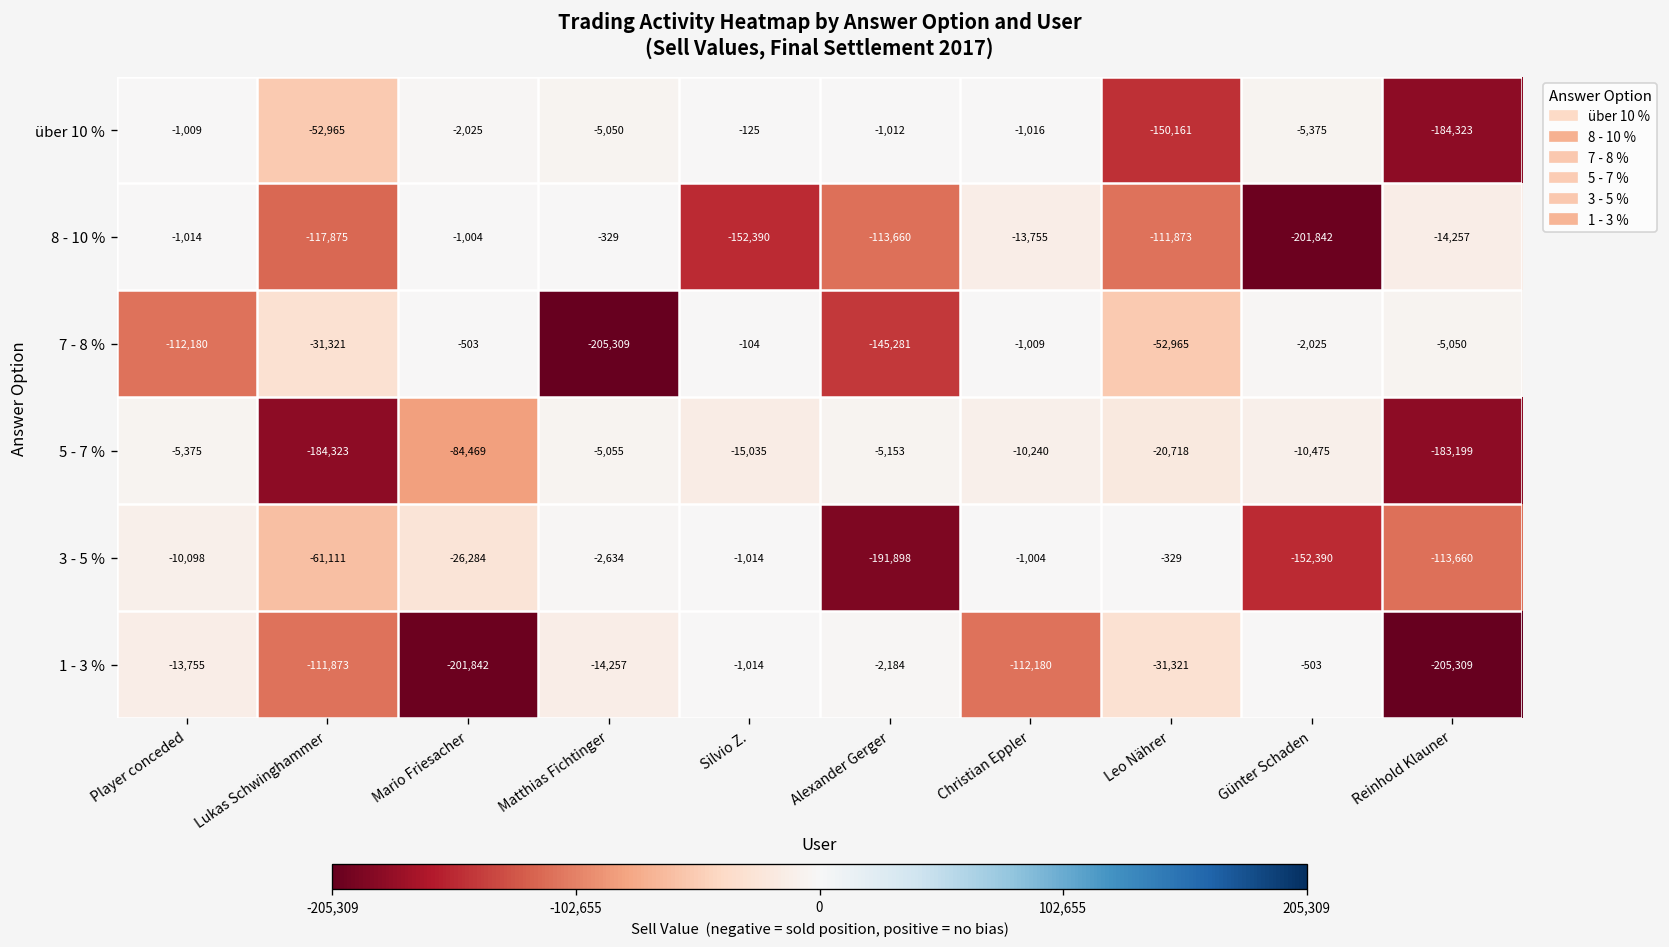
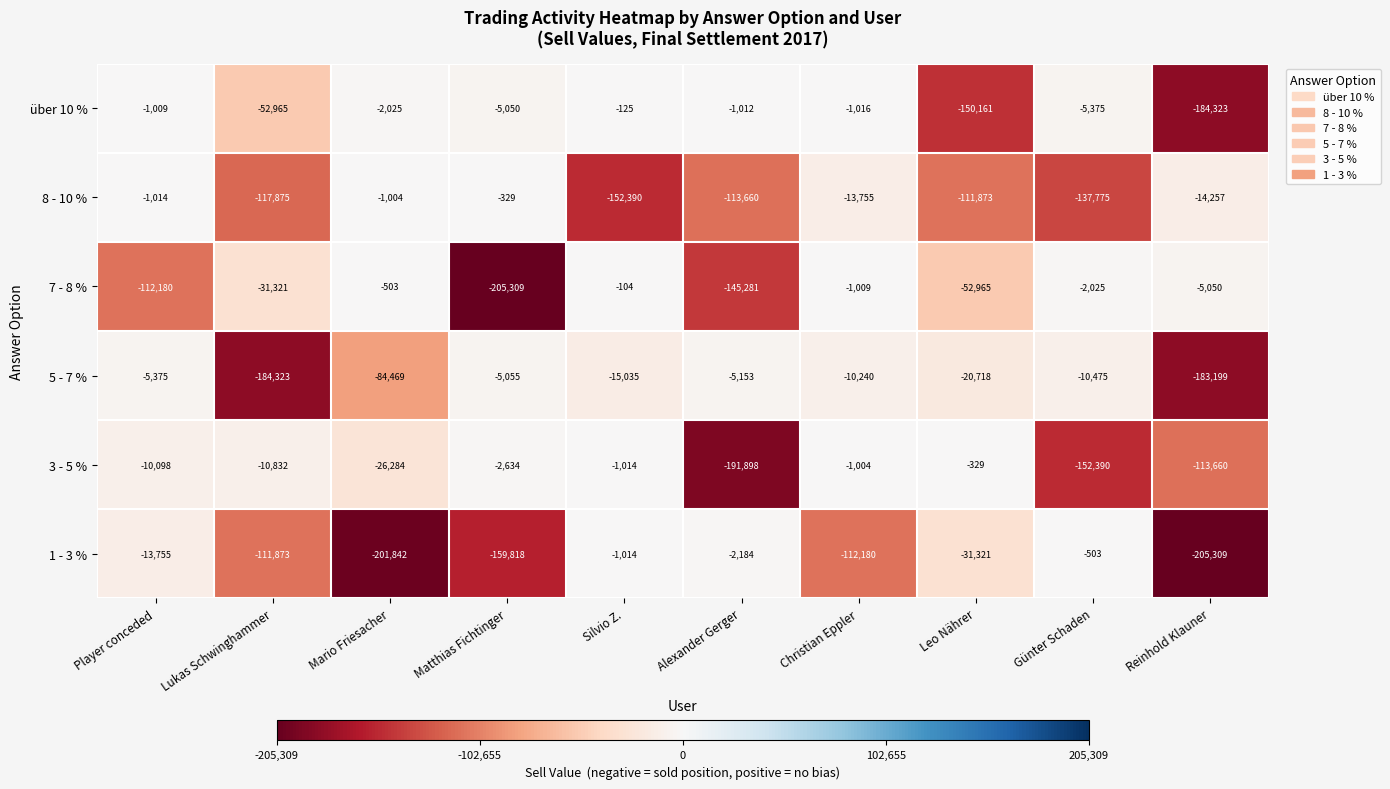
8 - 10 %, Günter Schaden: -201,842 -> -137,775
3 - 5 %, Lukas Schwinghammer: -61,111 -> -10,832
1 - 3 %, Matthias Fichtinger: -14,257 -> -159,818
